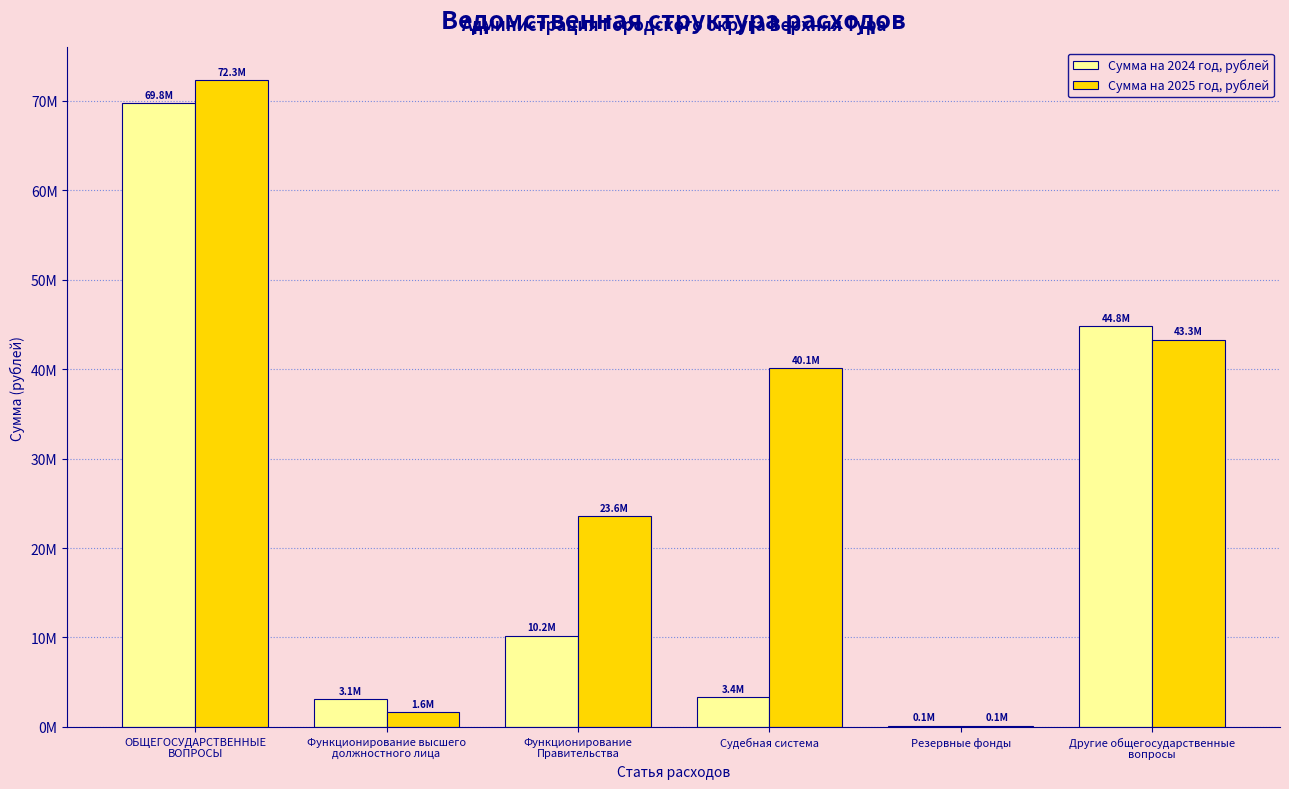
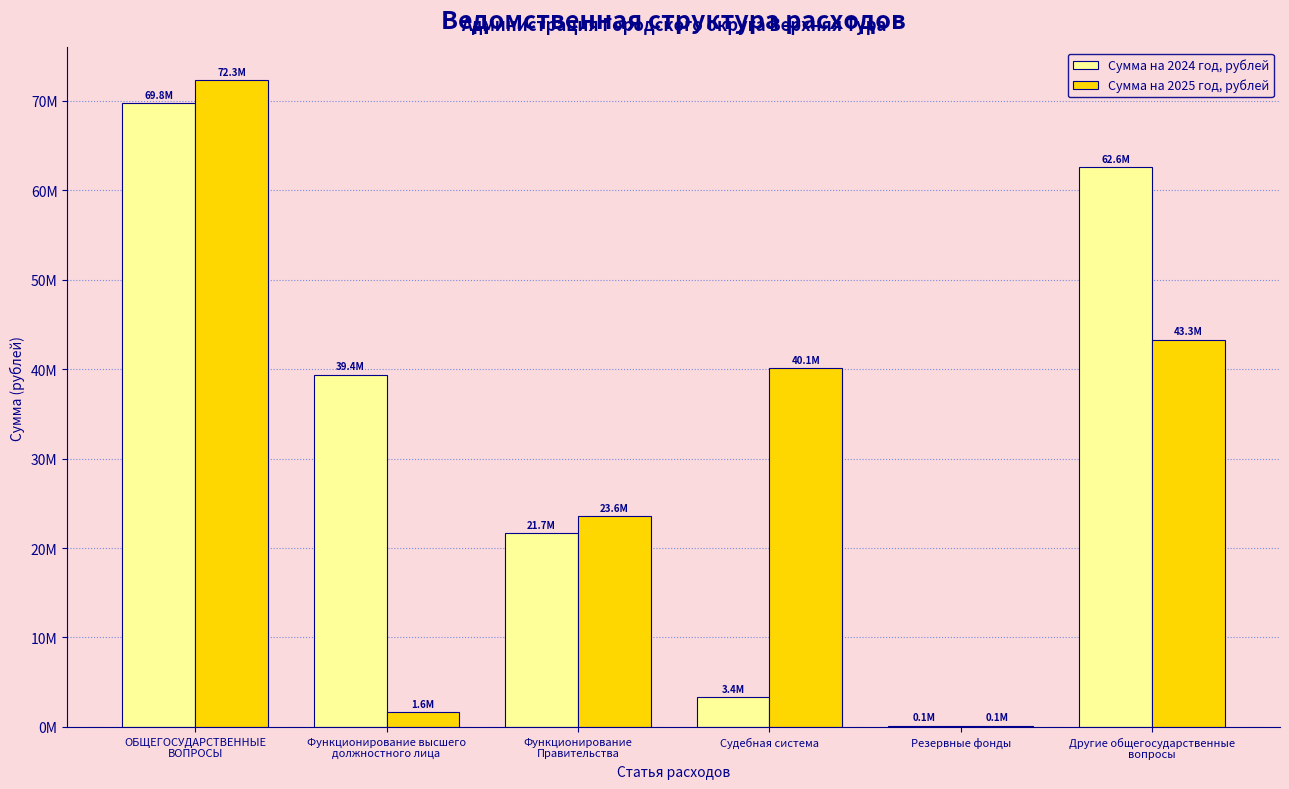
Сумма на 2024 год, рублей, Функционирование высшего должностного лица: 3.1M -> 39.4M
Сумма на 2024 год, рублей, Функционирование Правительства: 10.2M -> 21.7M
Сумма на 2024 год, рублей, Другие общегосударственные вопросы: 44.8M -> 62.6M
